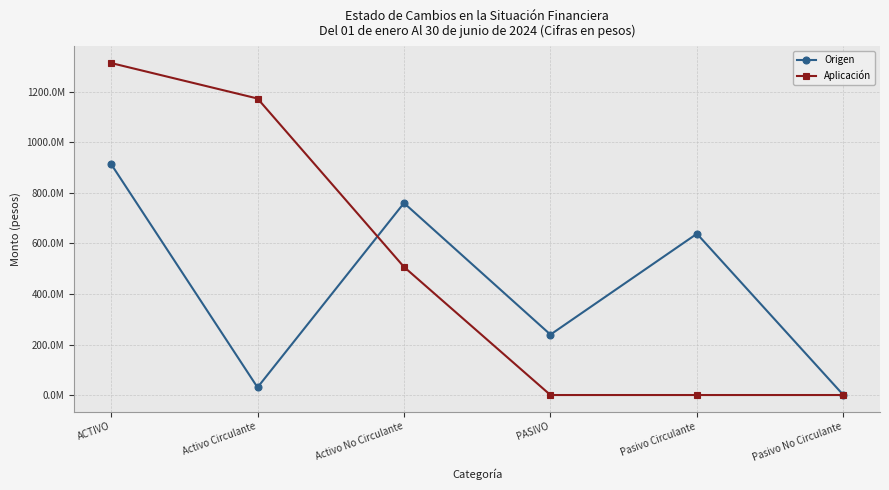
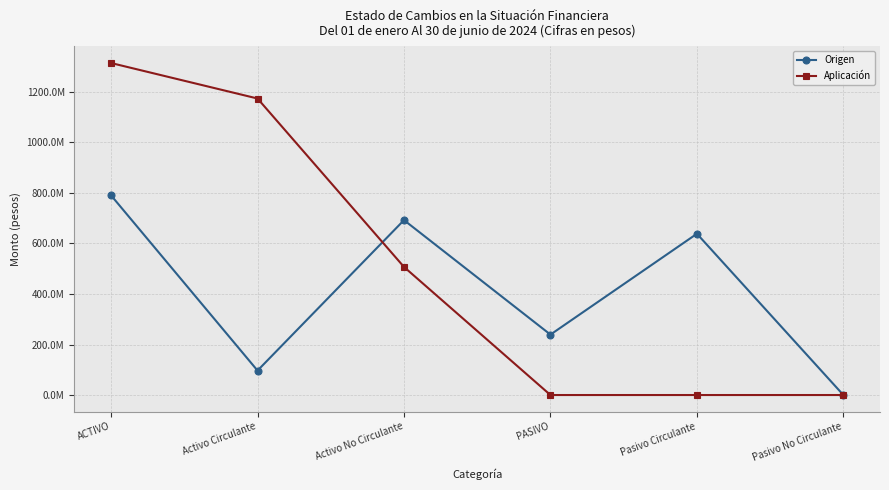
Origen, ACTIVO: 910000000 -> 790000000
Origen, Activo Circulante: 30000000 -> 100000000
Origen, Activo No Circulante: 760000000 -> 690000000
